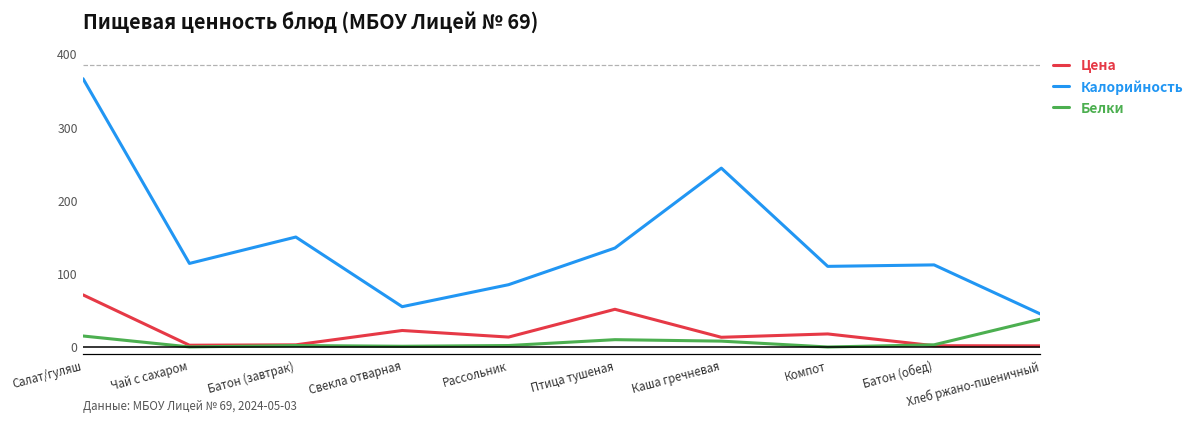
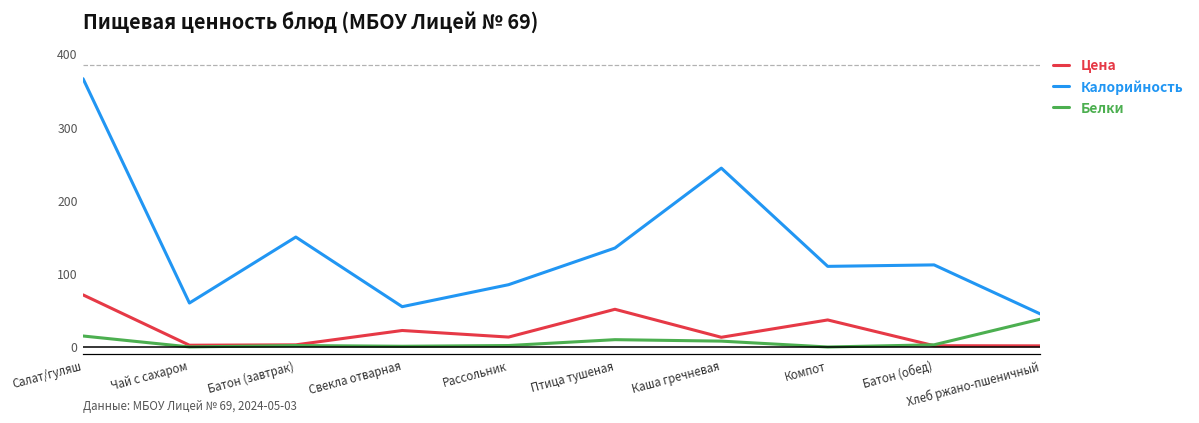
Калорийность, Чай с сахаром: 110 -> 60
Цена, Компот: 20 -> 40
